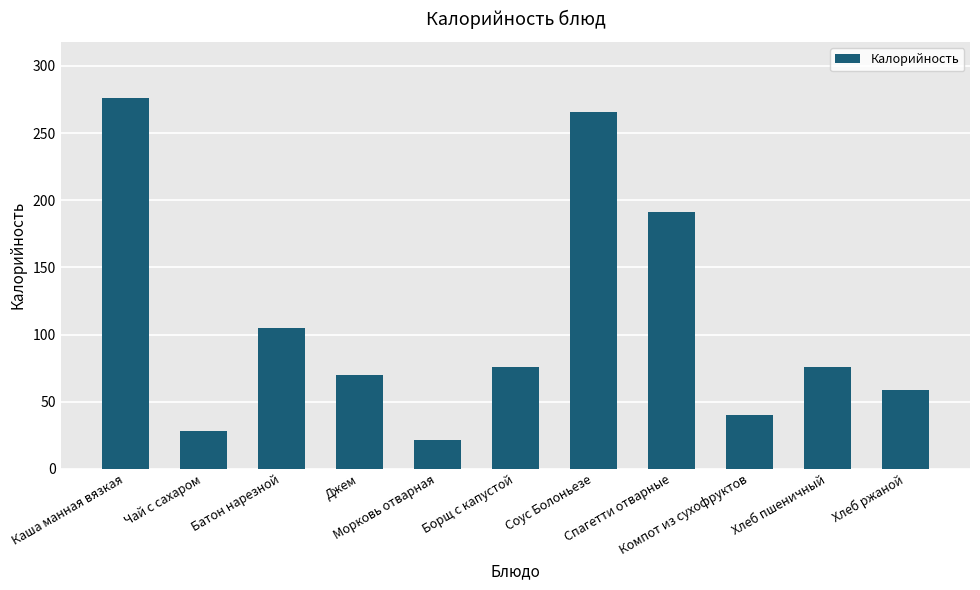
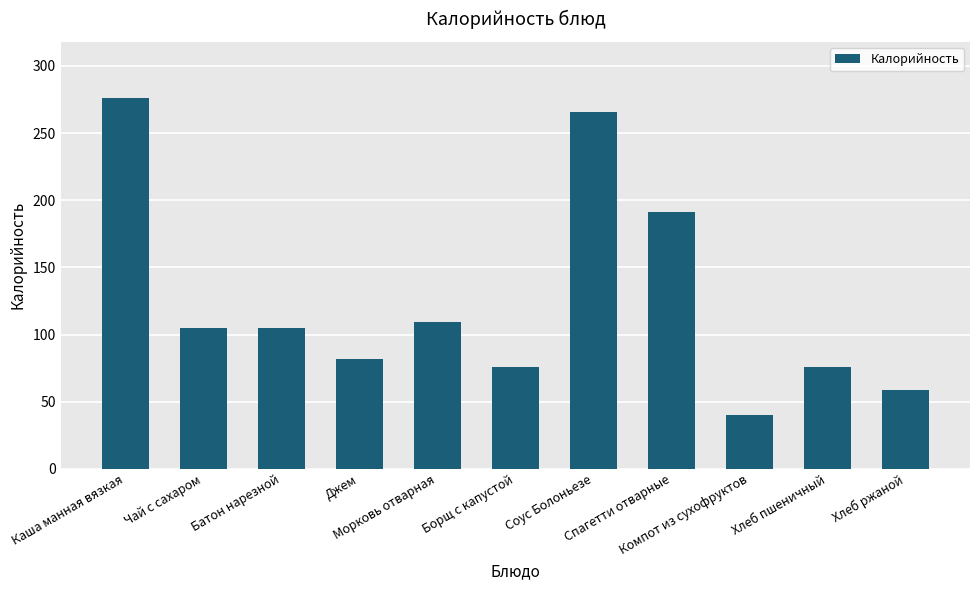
Чай с сахаром: 28 -> 105
Джем: 70 -> 82
Морковь отварная: 21 -> 110
